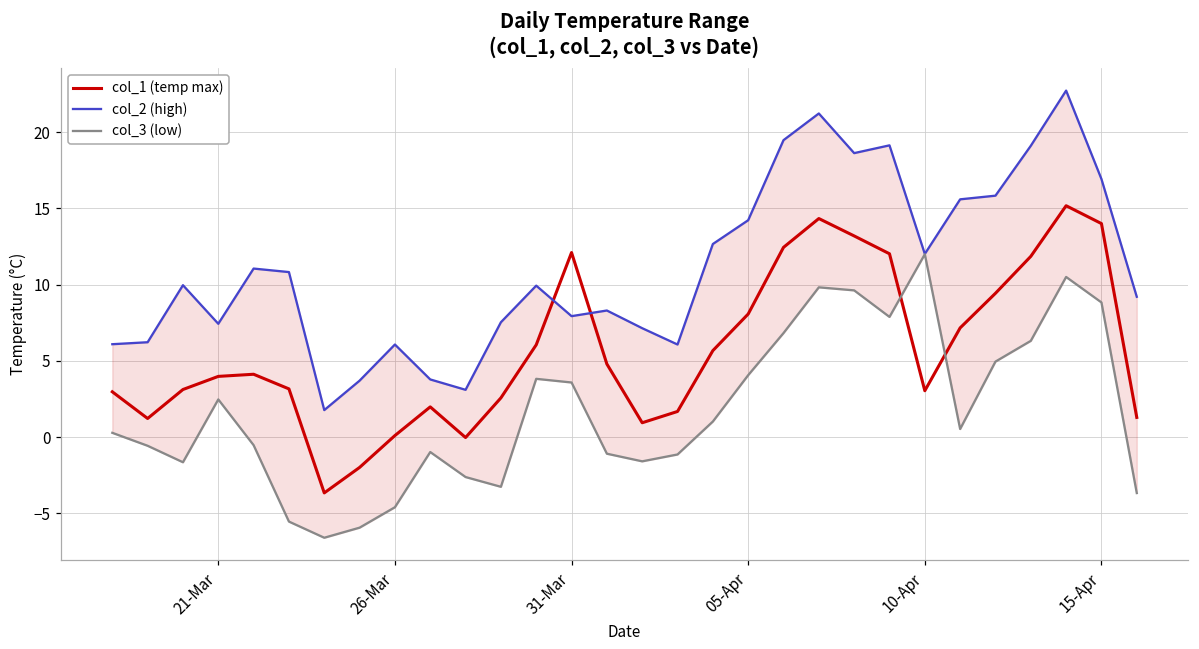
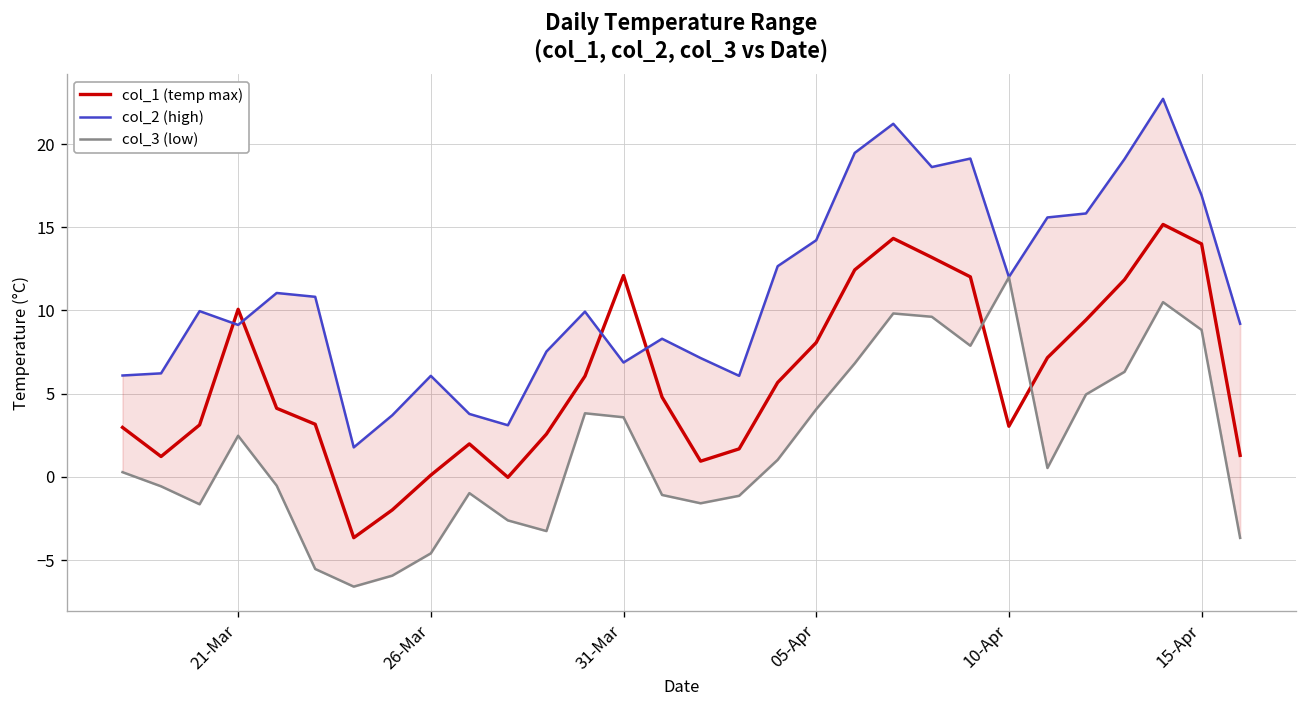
col_1 (temp max), 21-Mar: 4.0 -> 10.1
col_2 (high), 21-Mar: 7.4 -> 9.1
col_2 (high), 31-Mar: 7.9 -> 6.9
